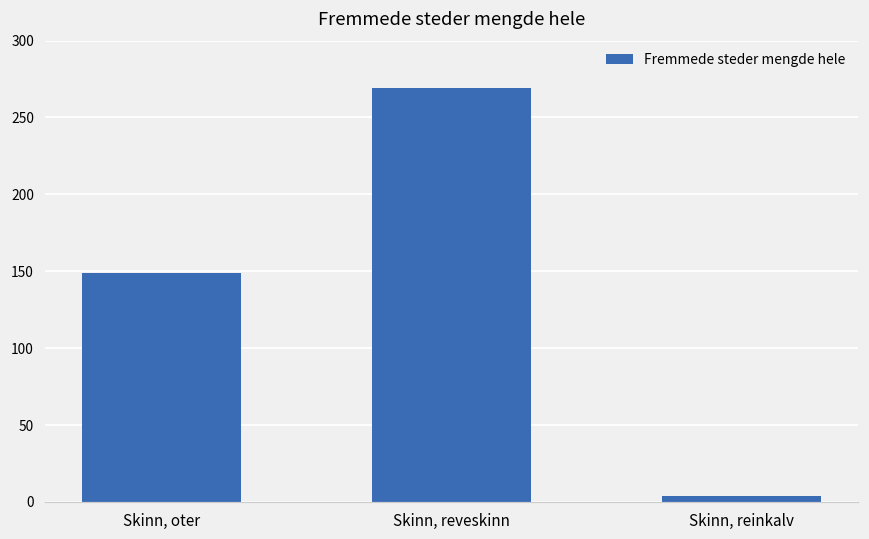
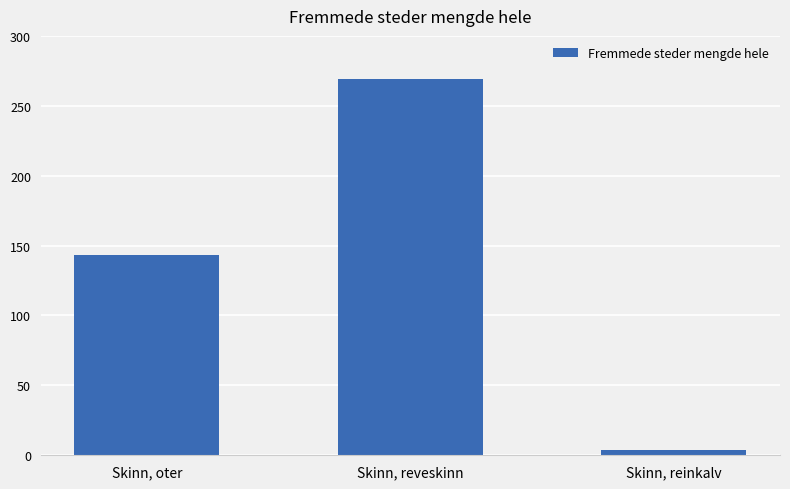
Skinn, oter: 149 -> 143
